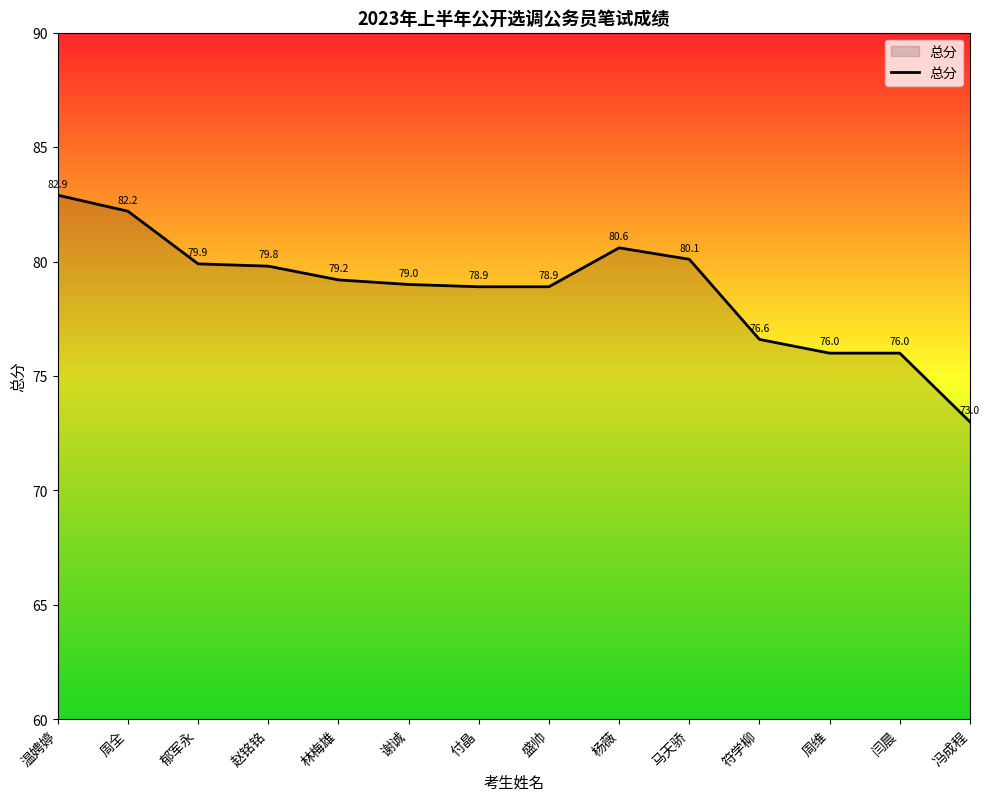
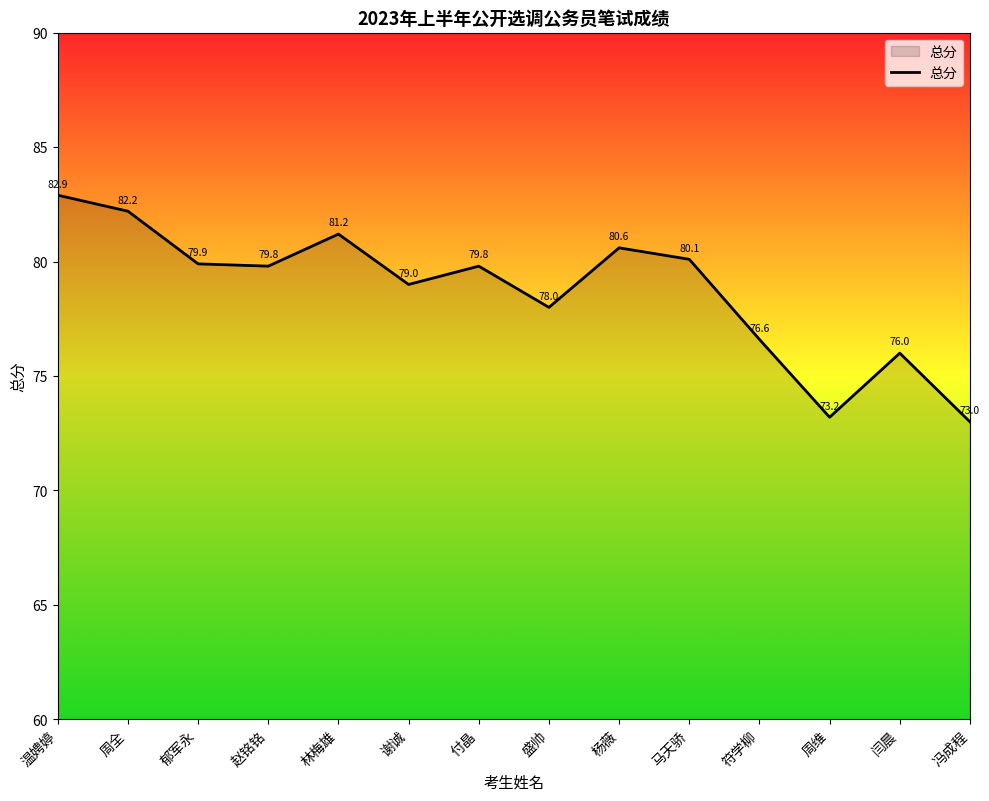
林梅雄: 79.2 -> 81.2
付晶: 78.9 -> 79.8
盛帅: 78.9 -> 78.0
周维: 76.0 -> 73.2
